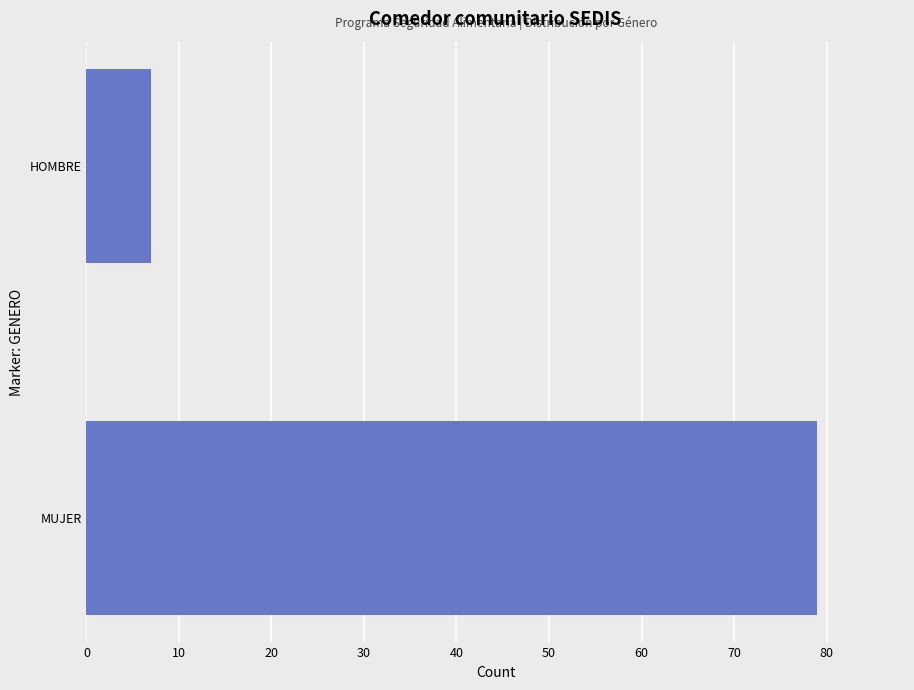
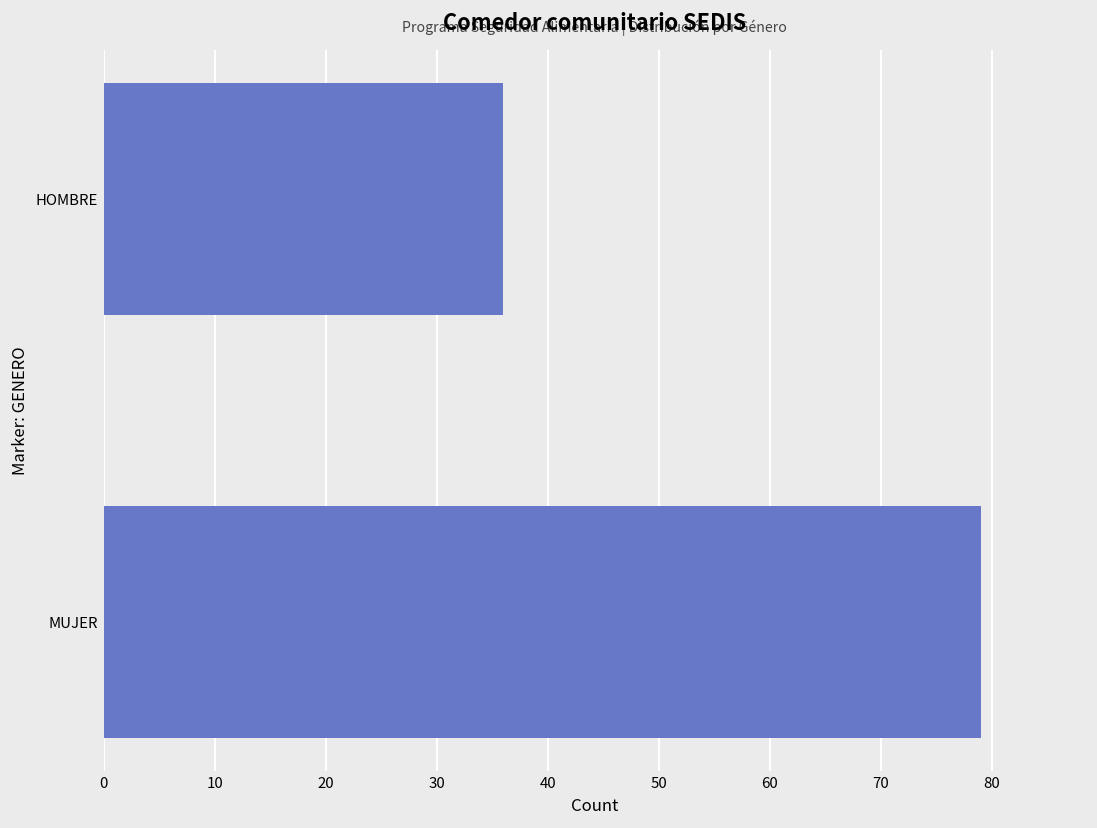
HOMBRE: 7 -> 36
